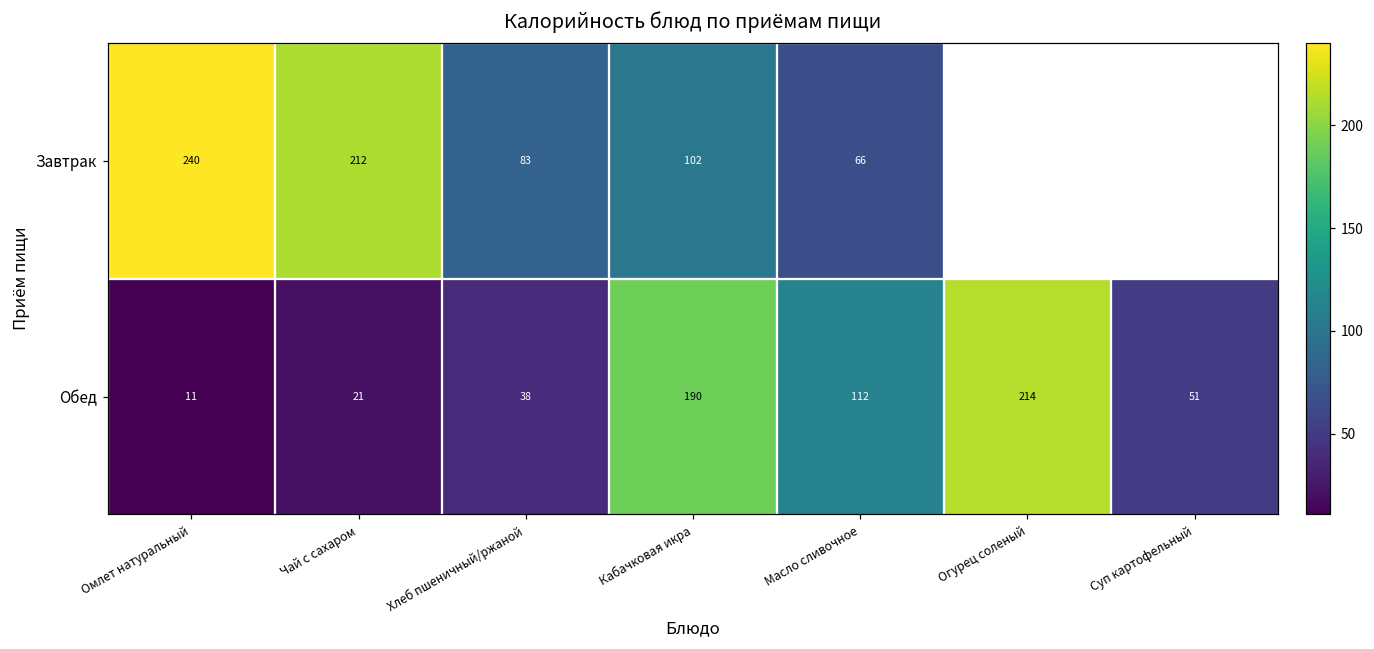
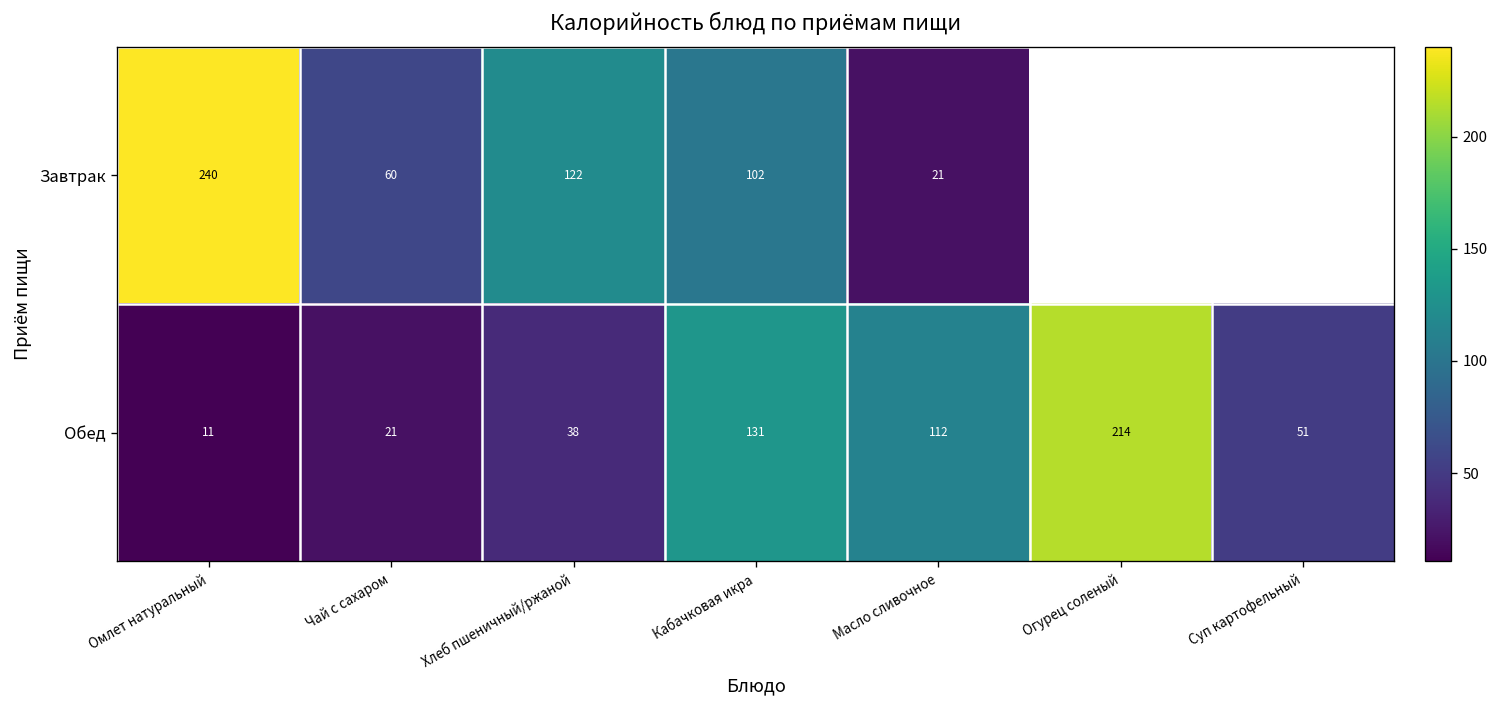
Завтрак, Чай с сахаром: 212 -> 60
Завтрак, Хлеб пшеничный/ржаной: 83 -> 122
Завтрак, Масло сливочное: 66 -> 21
Обед, Кабачковая икра: 190 -> 131
